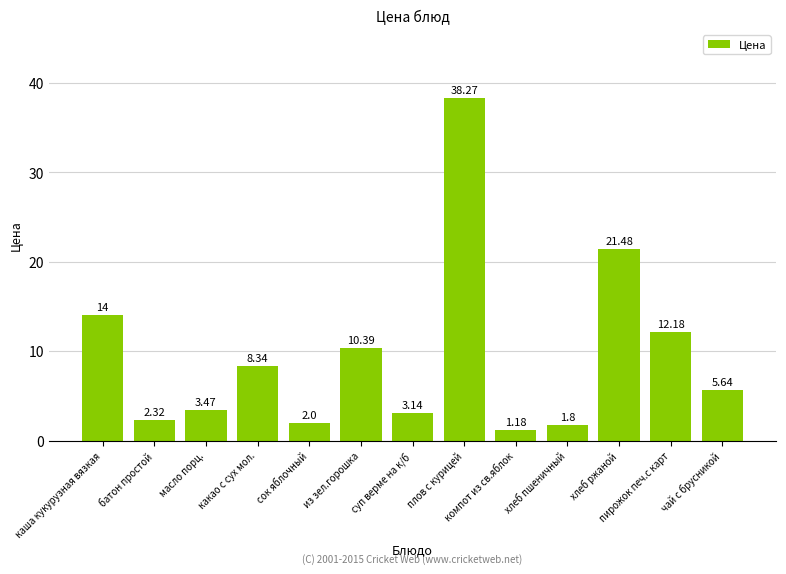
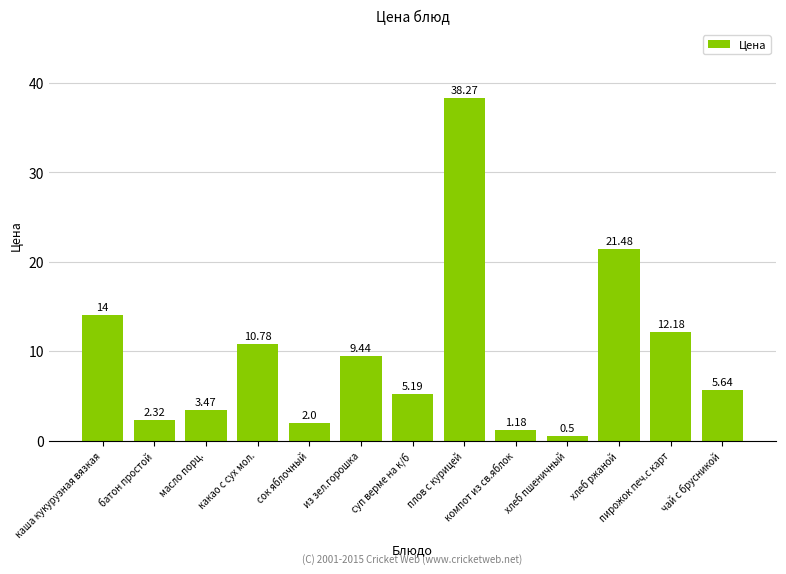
какао с сух мол.: 8.34 -> 10.78
из зел.горошка: 10.39 -> 9.44
суп верме на к/б: 3.14 -> 5.19
хлеб пшеничный: 1.8 -> 0.5
